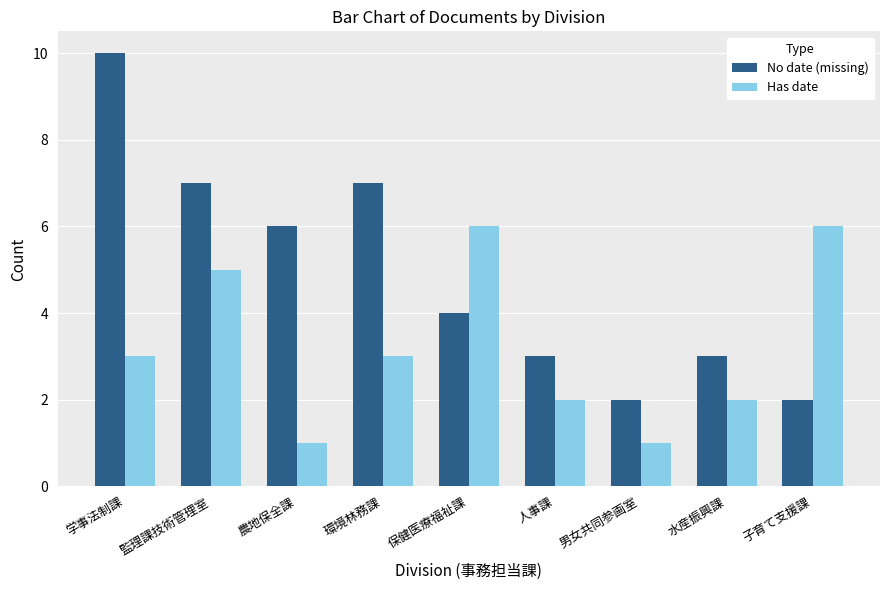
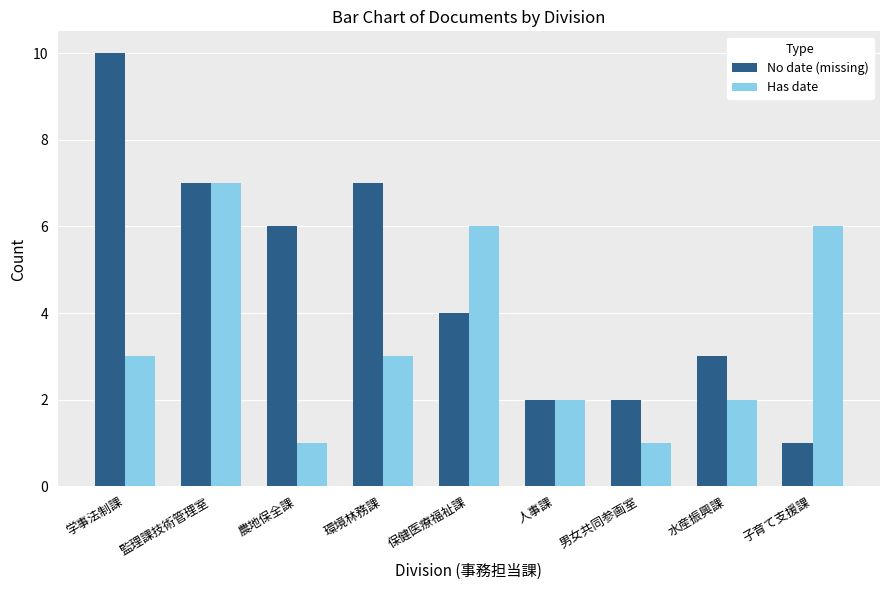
Has date, 監理課技術管理室: 5 -> 7
No date (missing), 人事課: 3 -> 2
No date (missing), 子育て支援課: 2 -> 1
